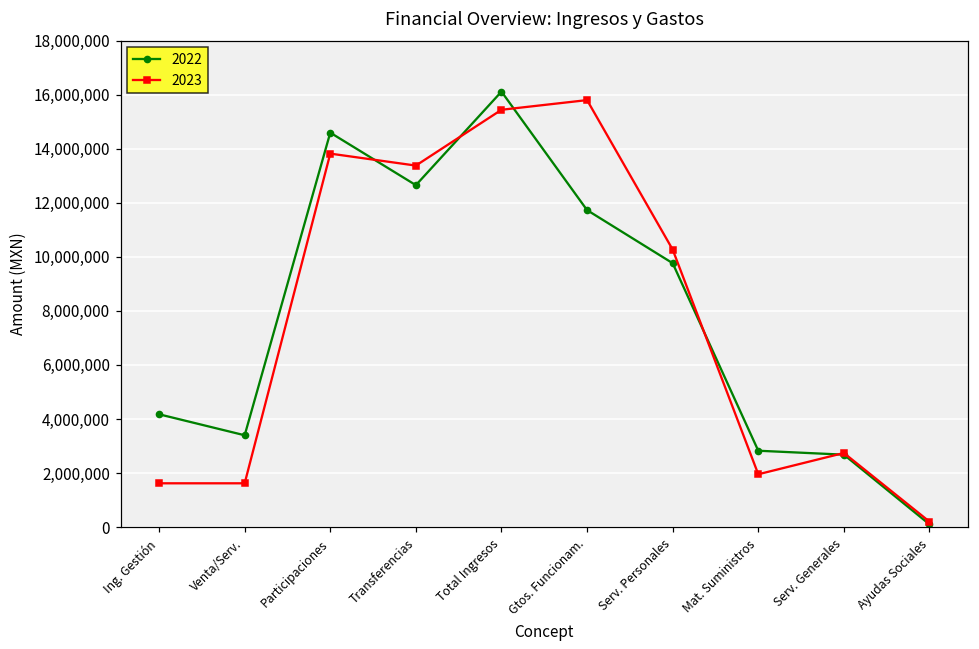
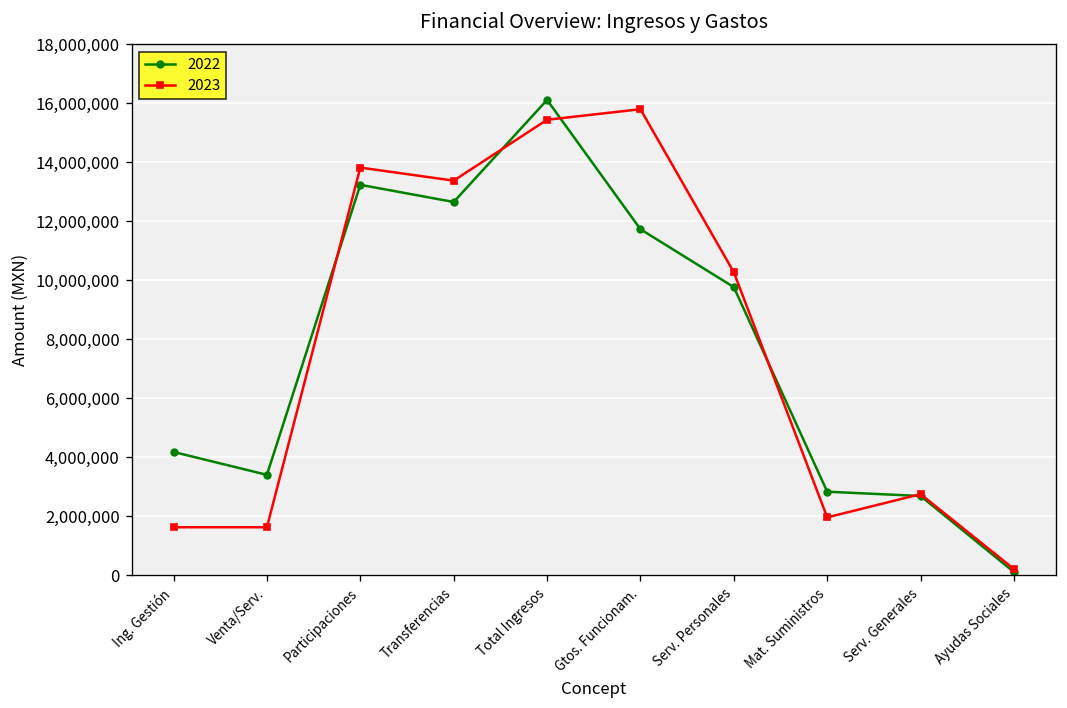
2022, Participaciones: 14,600,000 -> 13,200,000
